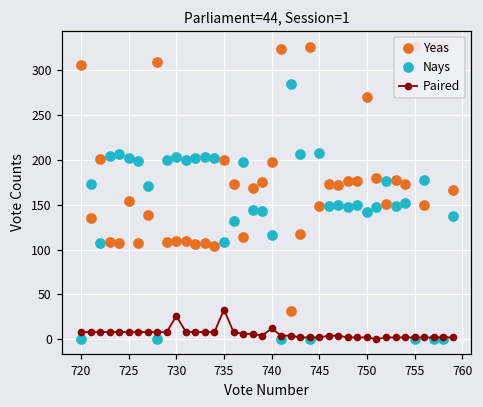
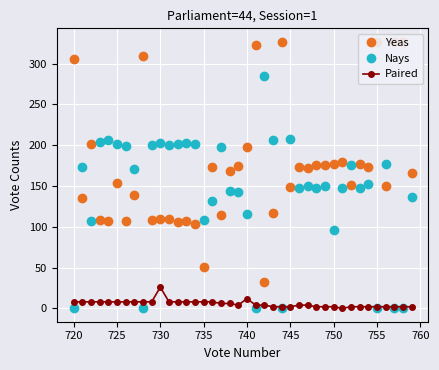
Yeas, 735: 200 -> 50
Paired, 735: 30 -> 10
Yeas, 750: 270 -> 180
Nays, 750: 140 -> 100
